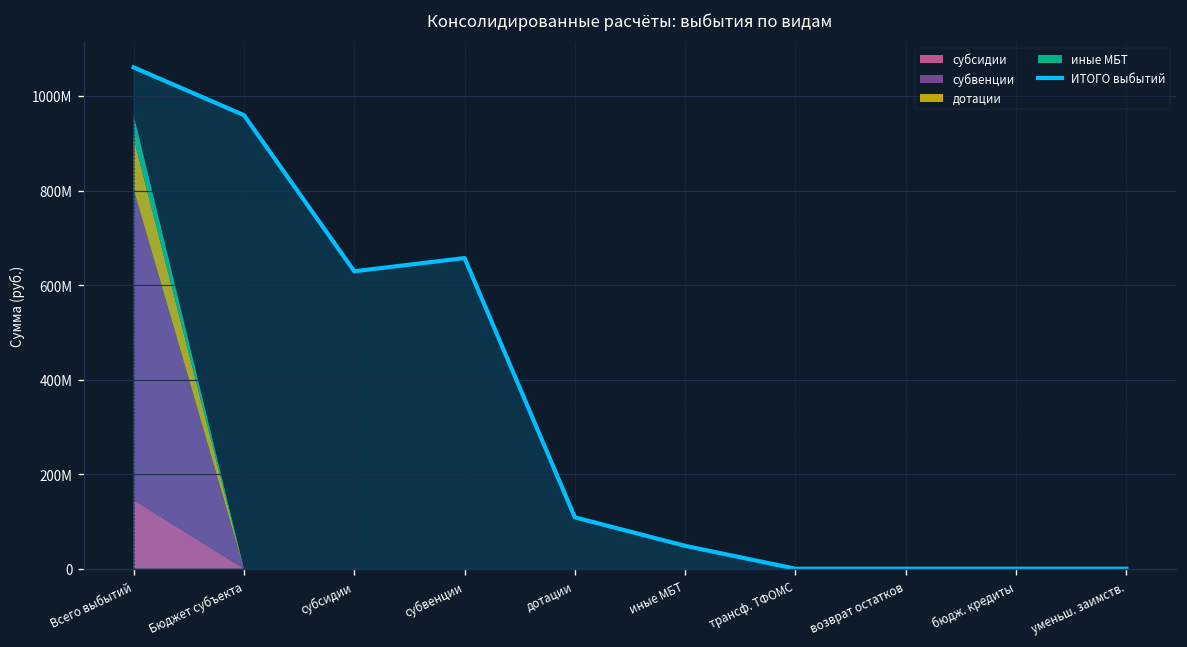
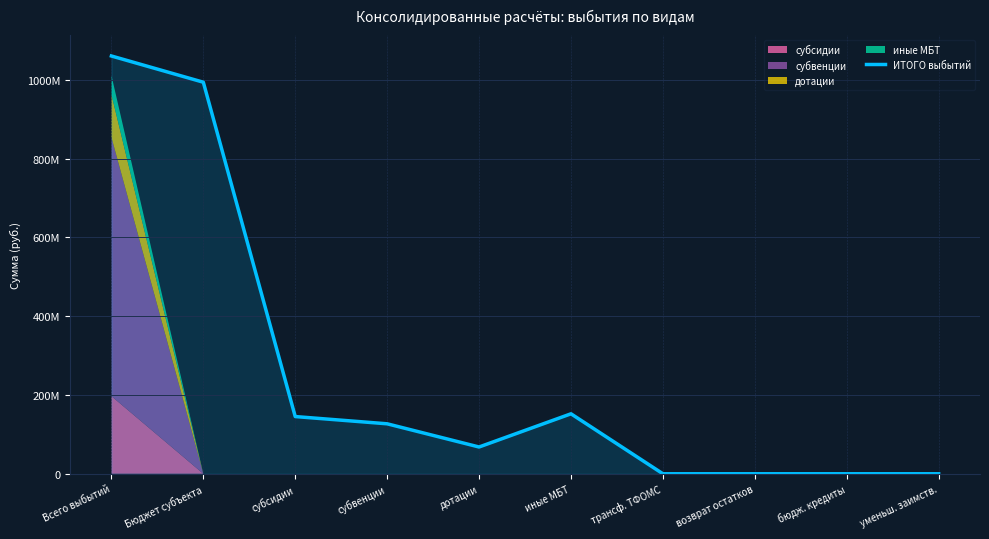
субсидии, Всего выбытий: 150000000 -> 200000000
ИТОГО выбытий, Бюджет субъекта: 960000000 -> 990000000
ИТОГО выбытий, субсидии: 630000000 -> 150000000
ИТОГО выбытий, субвенции: 660000000 -> 130000000
ИТОГО выбытий, дотации: 110000000 -> 70000000
ИТОГО выбытий, иные МБТ: 50000000 -> 150000000
